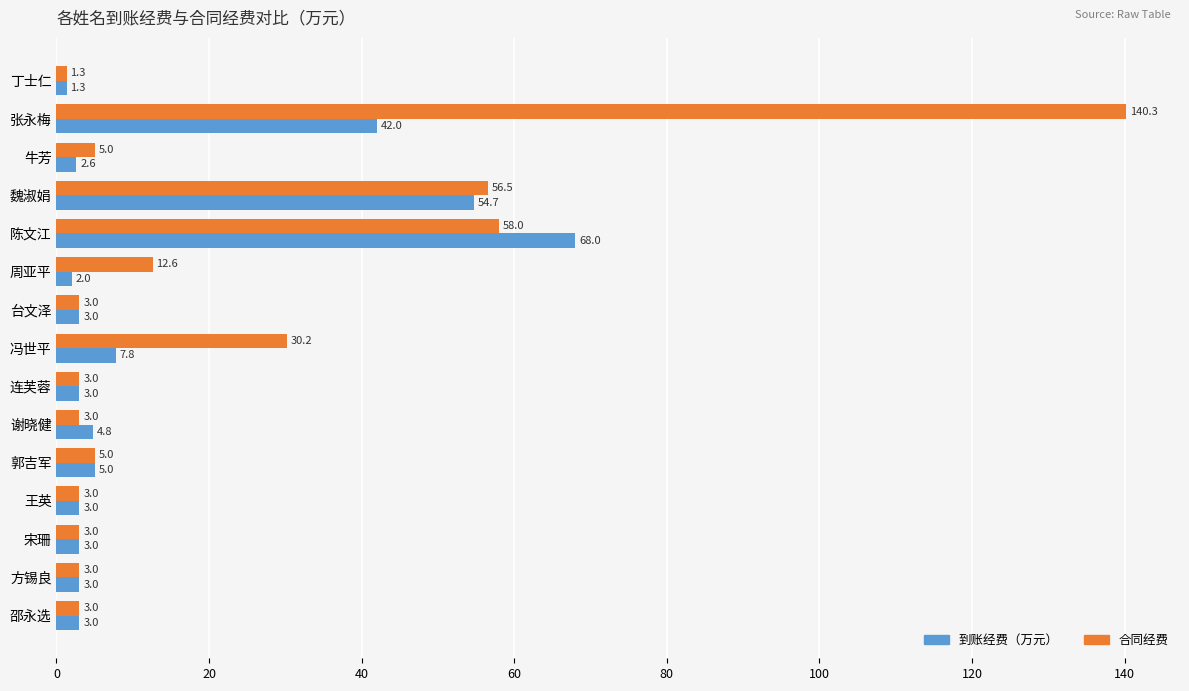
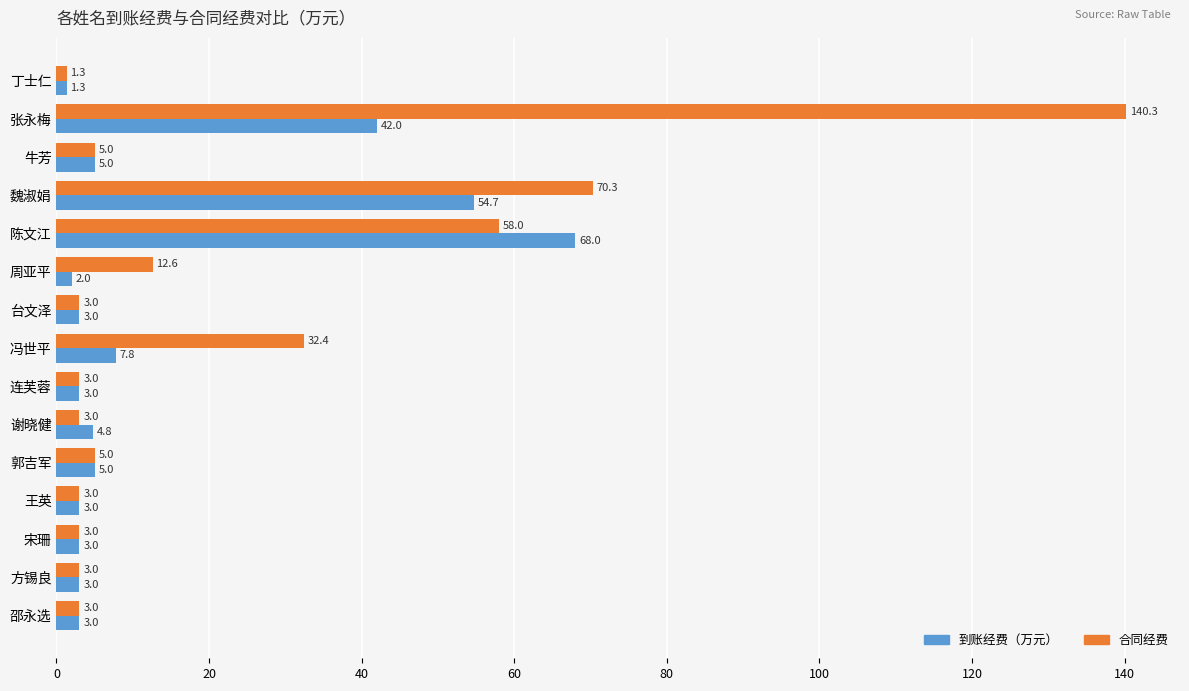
到账经费（万元）, 牛芳: 2.6 -> 5.0
合同经费, 魏淑娟: 56.5 -> 70.3
合同经费, 冯世平: 30.2 -> 32.4
